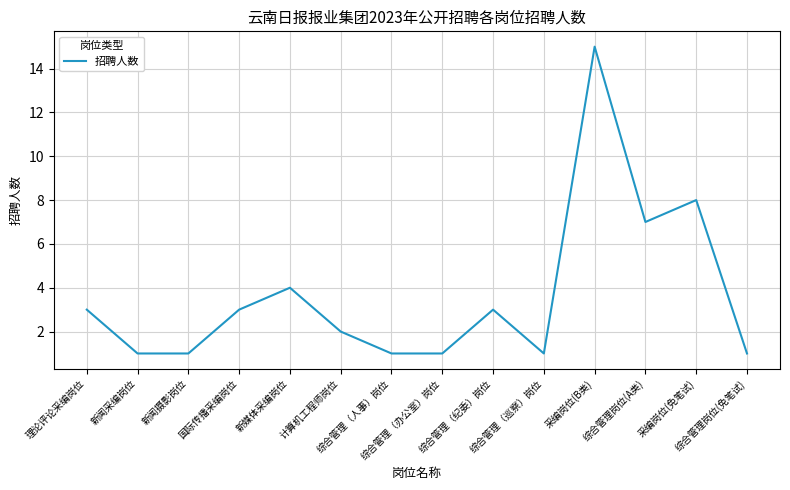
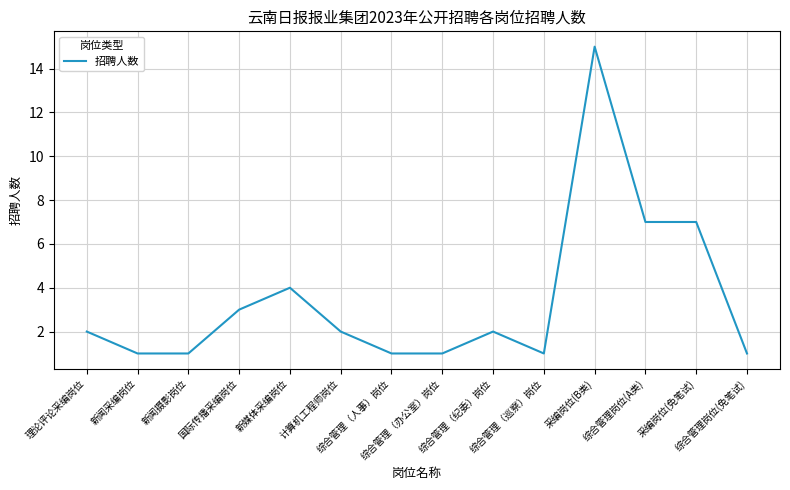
理论评论采编岗位: 3 -> 2
综合管理（纪委）岗位: 3 -> 2
采编岗位(免笔试): 8 -> 7
